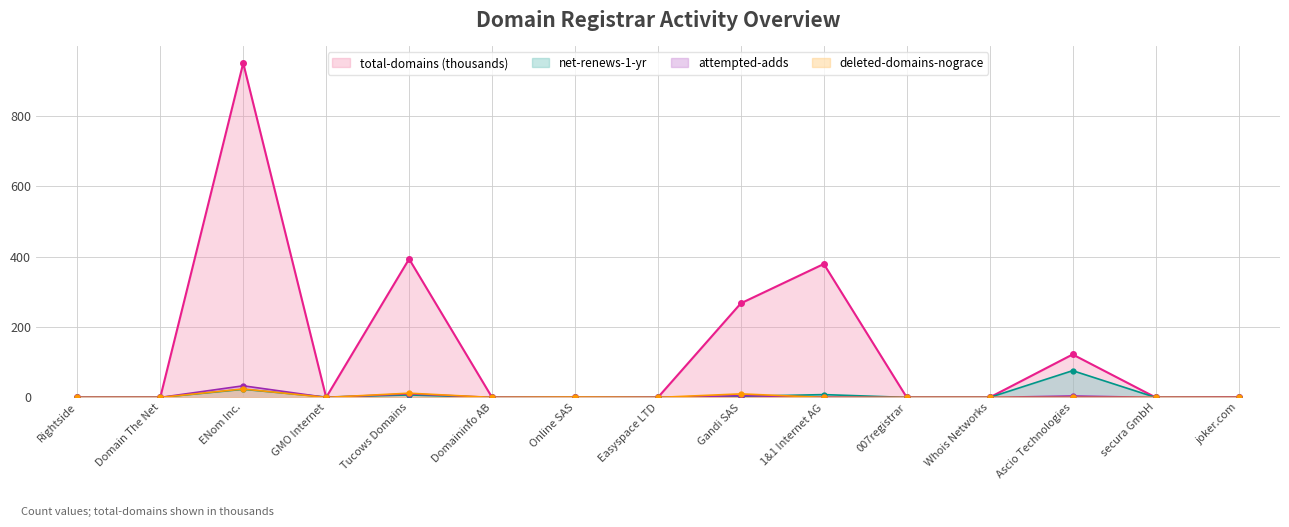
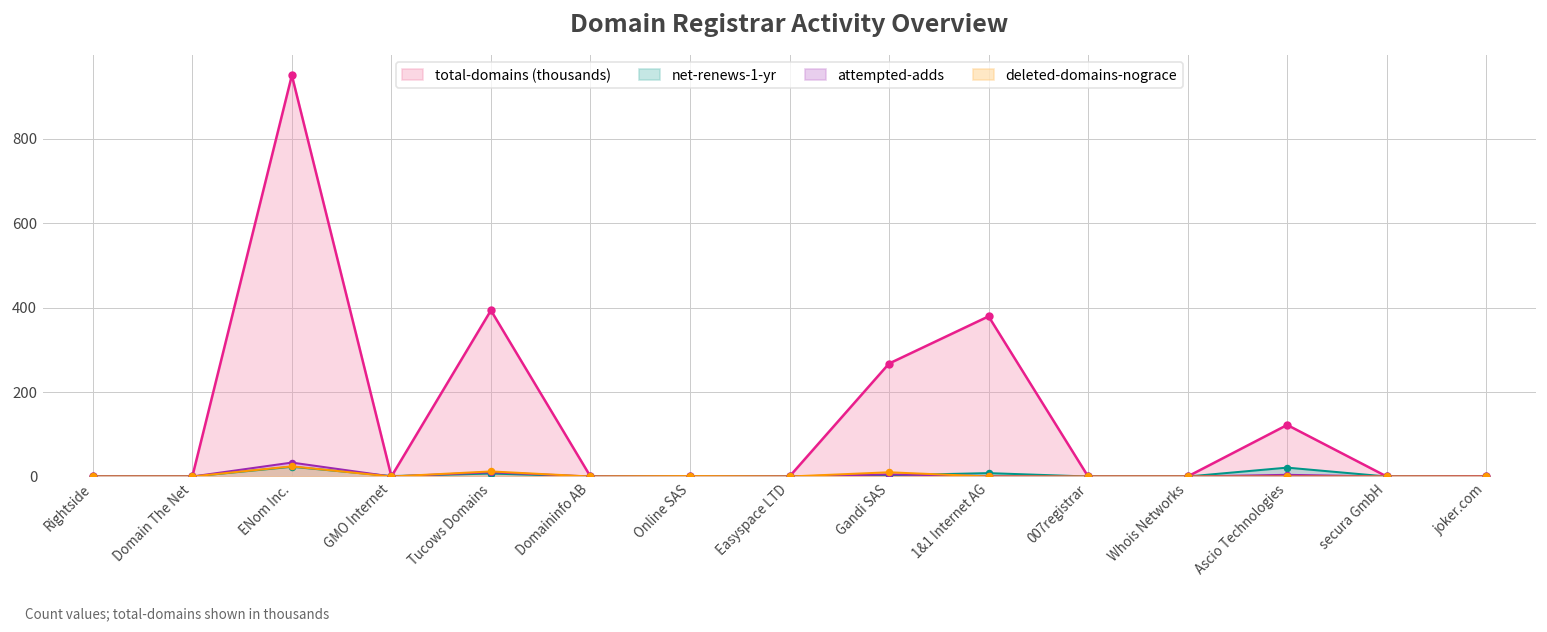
net-renews-1-yr, Ascio Technologies: 80 -> 20
